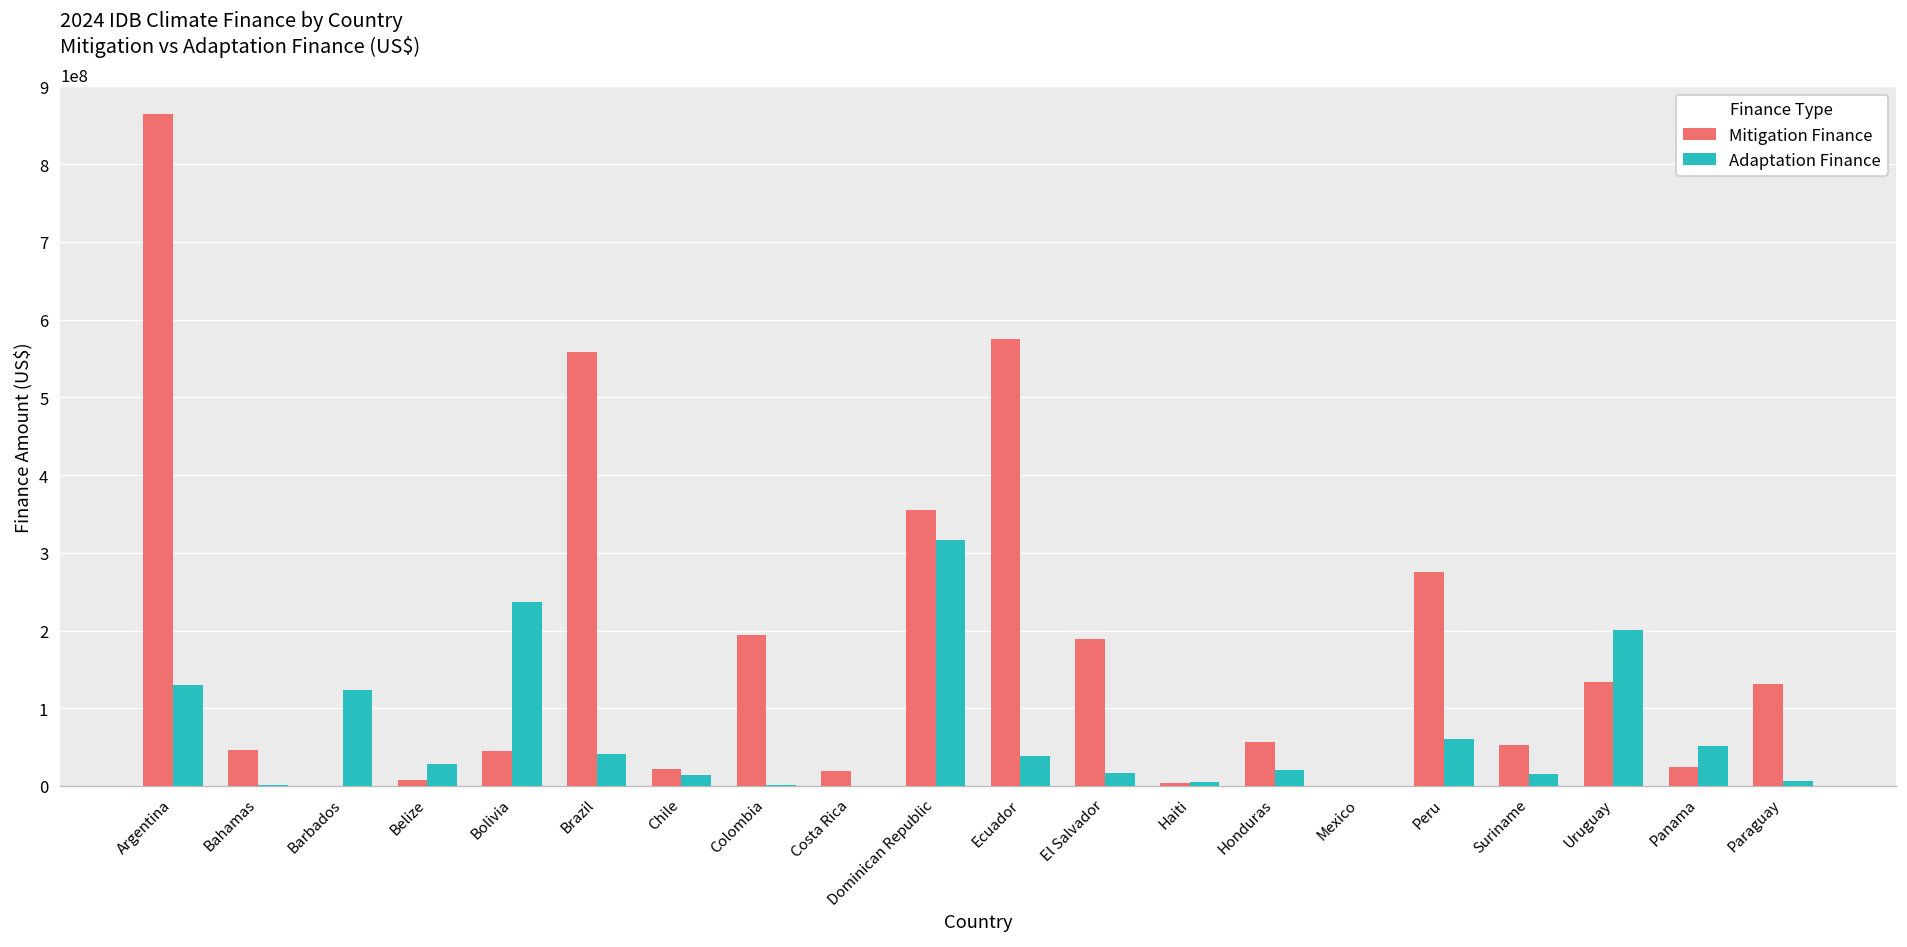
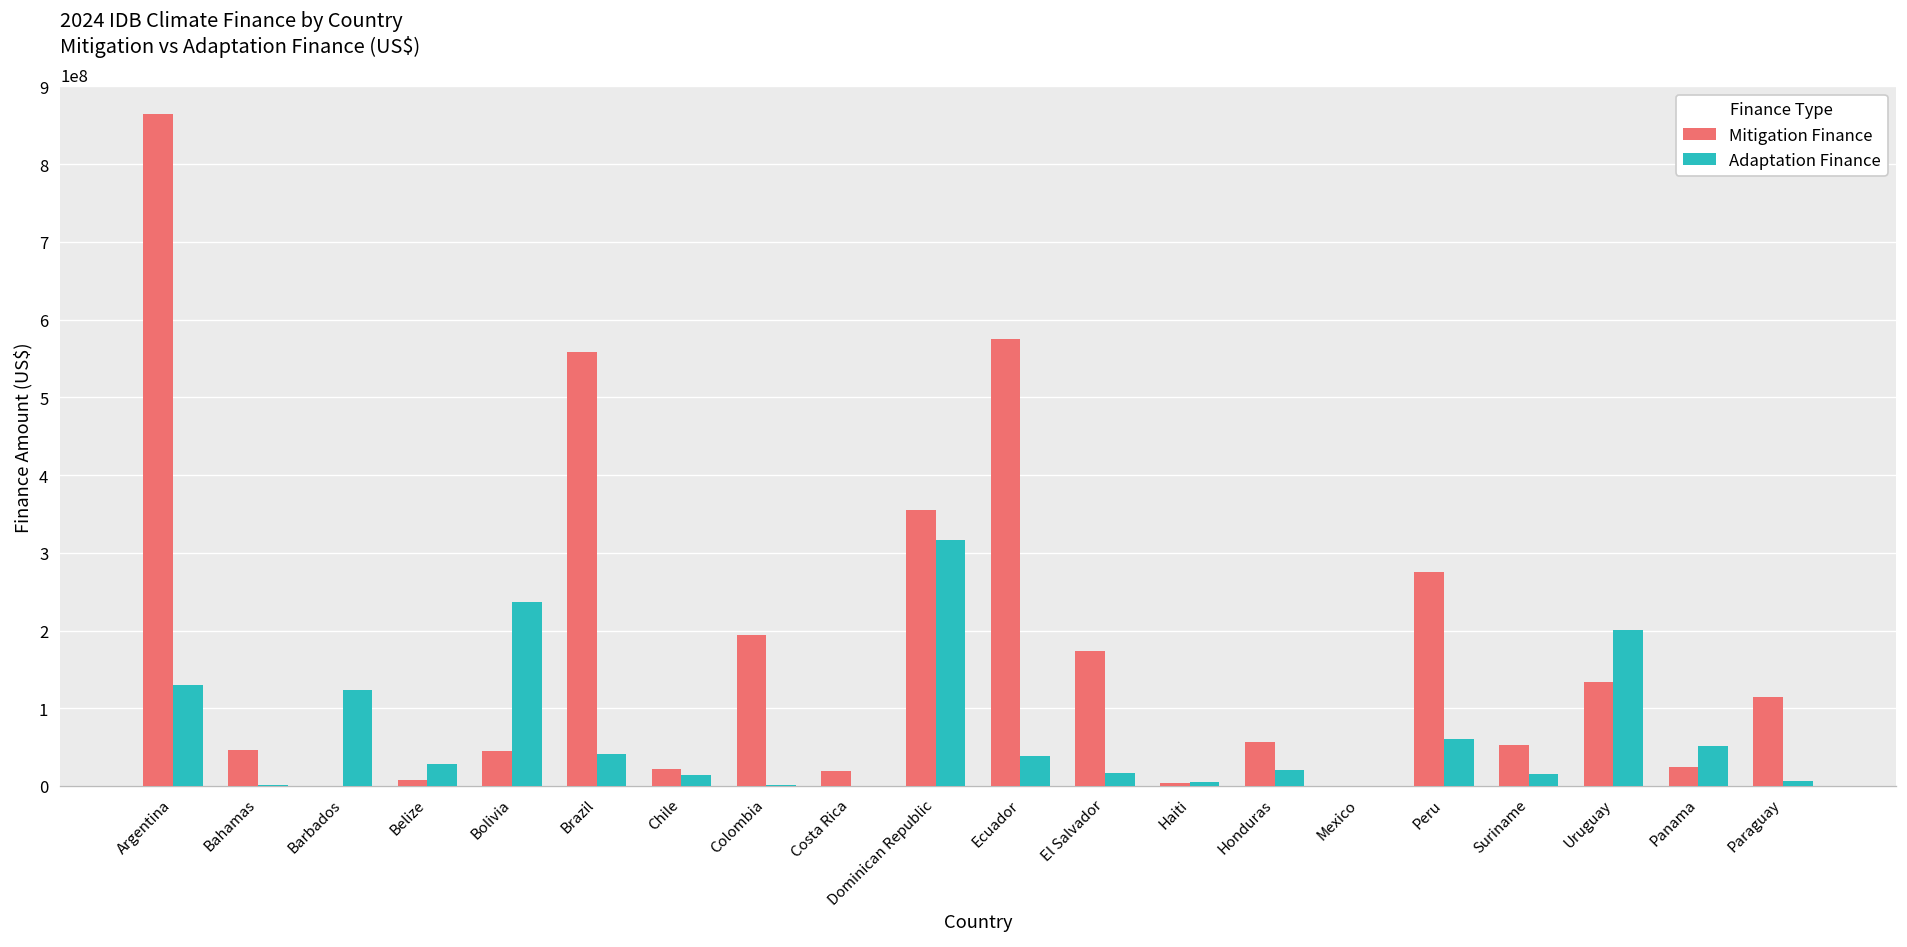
Mitigation Finance, El Salvador: 190000000 -> 170000000
Mitigation Finance, Paraguay: 130000000 -> 110000000
